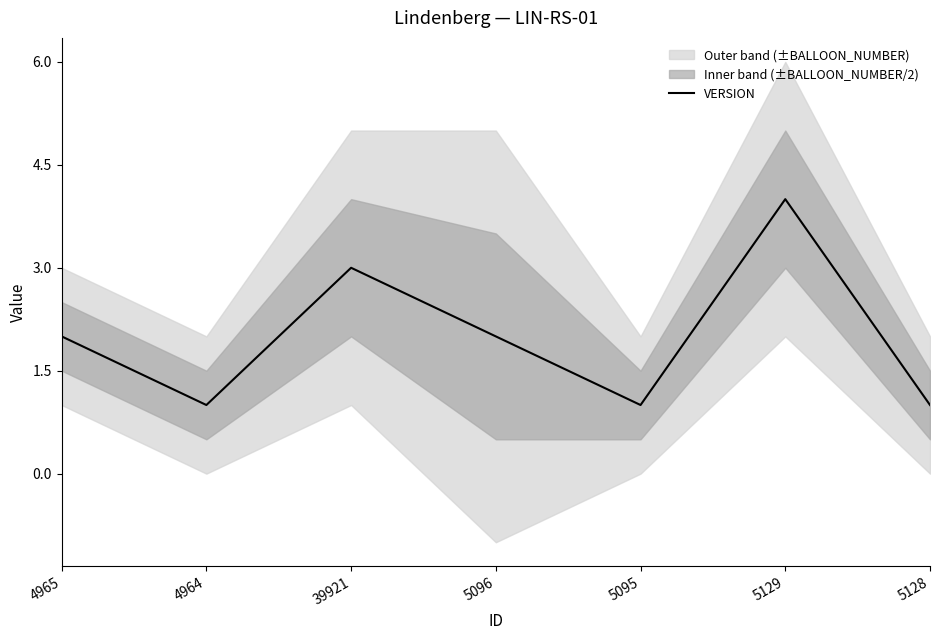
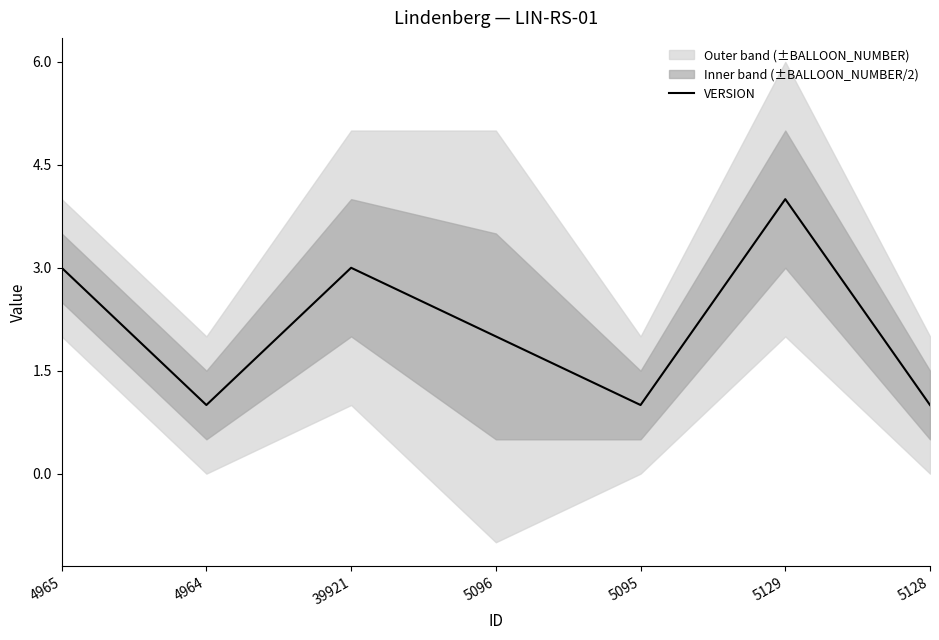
VERSION, 4965: 2 -> 3
